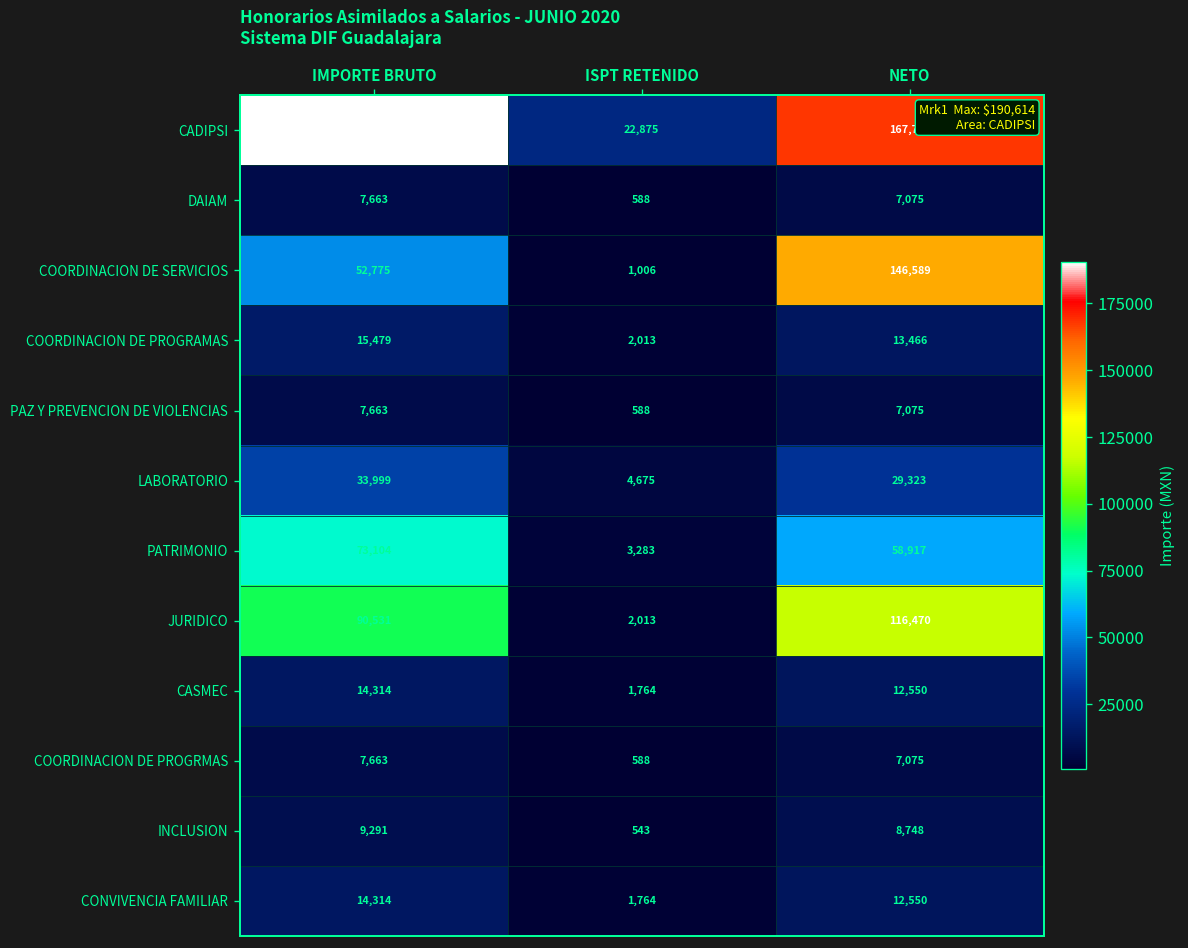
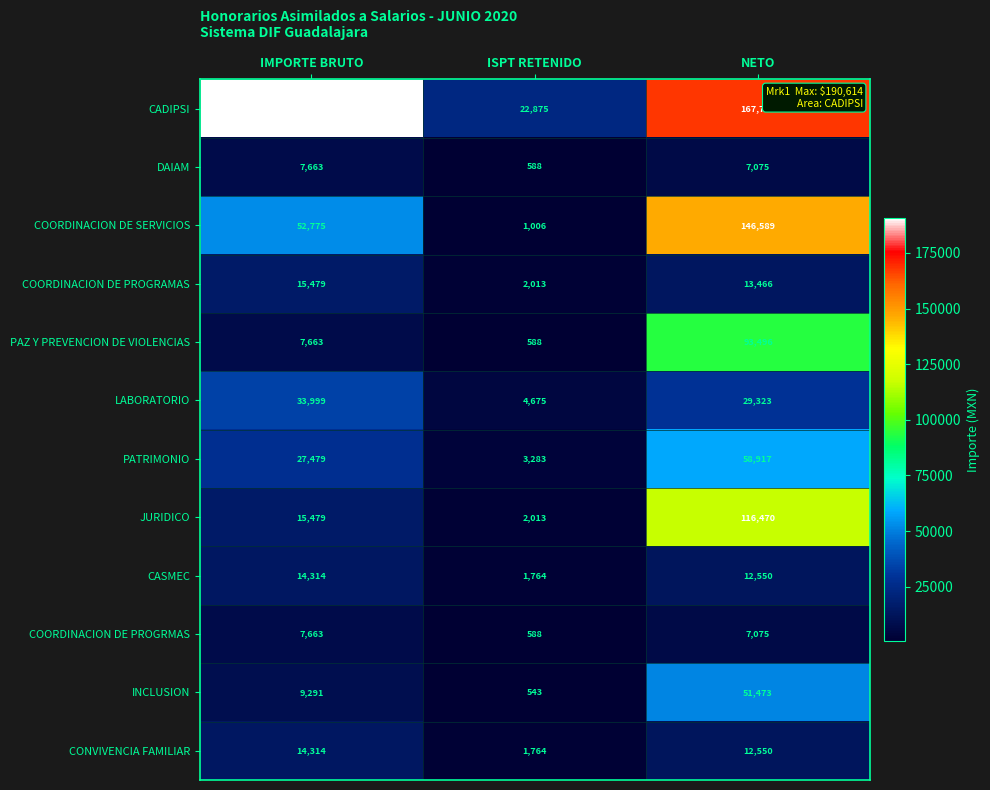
PAZ Y PREVENCION DE VIOLENCIAS, NETO: 7,075 -> 93,496
PATRIMONIO, IMPORTE BRUTO: 73,104 -> 27,479
JURIDICO, IMPORTE BRUTO: 90,531 -> 15,479
INCLUSION, NETO: 8,748 -> 51,473
